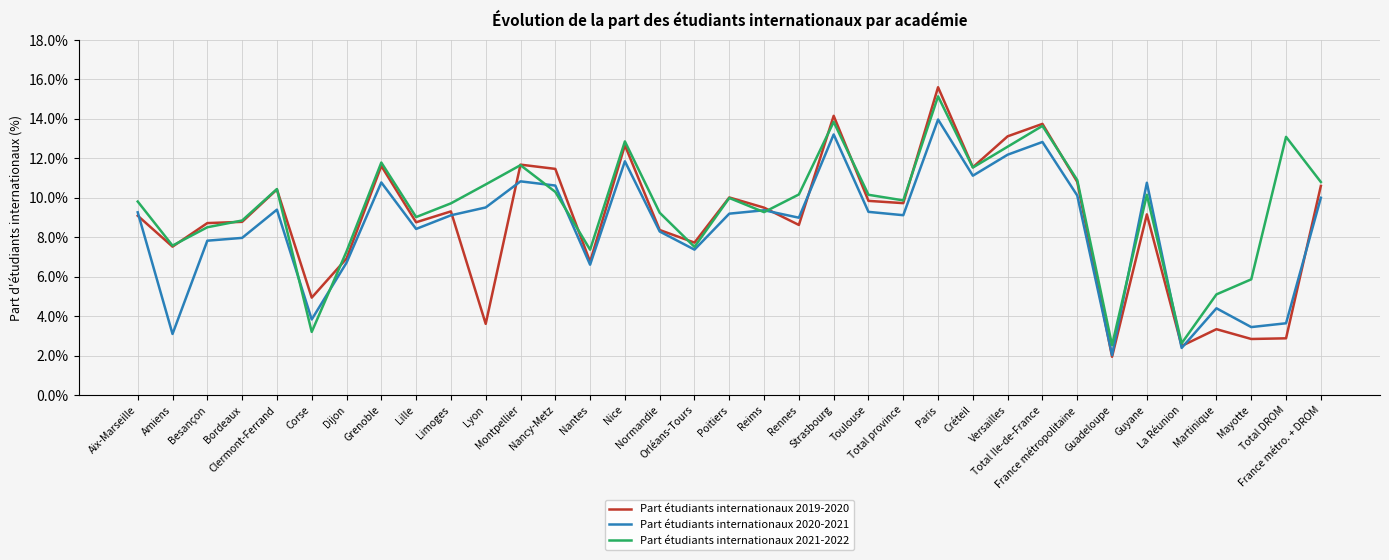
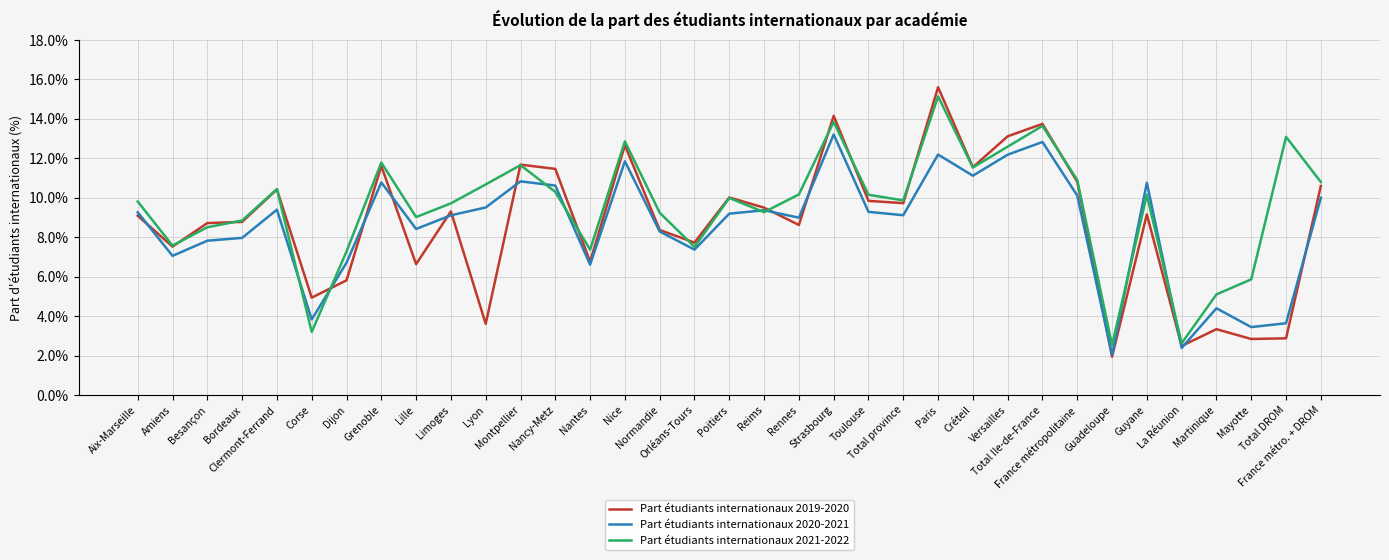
Part étudiants internationaux 2020-2021, Amiens: 3.1% -> 7.1%
Part étudiants internationaux 2019-2020, Dijon: 6.9% -> 5.8%
Part étudiants internationaux 2019-2020, Lille: 8.8% -> 6.6%
Part étudiants internationaux 2020-2021, Paris: 14.0% -> 12.2%
